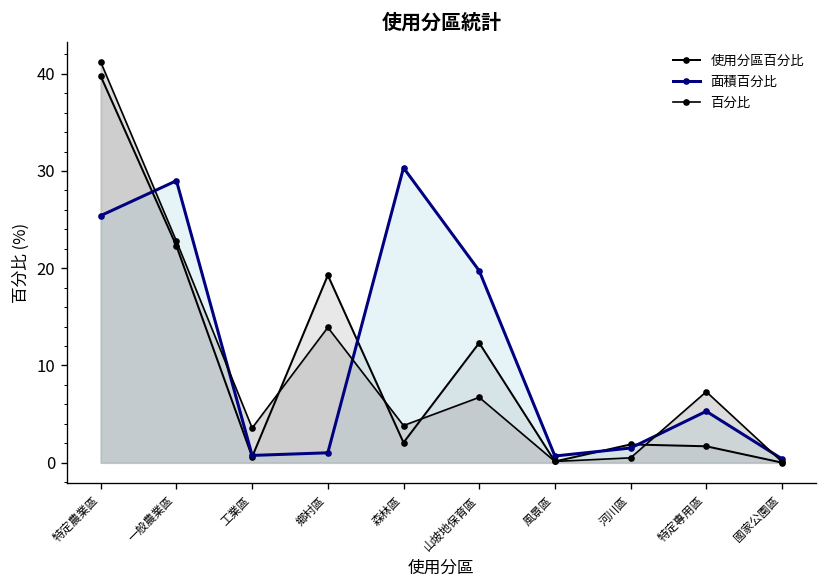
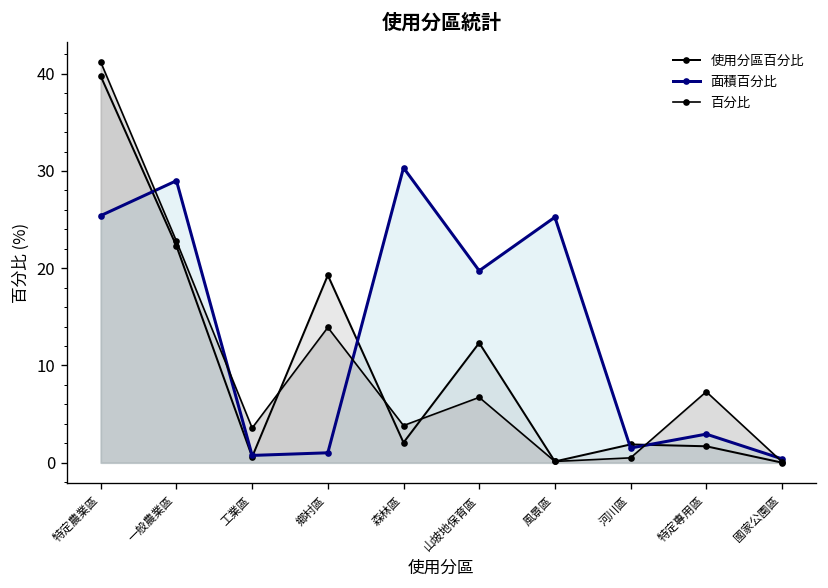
面積百分比, 風景區: 1 -> 25
面積百分比, 特定專用區: 5 -> 3
